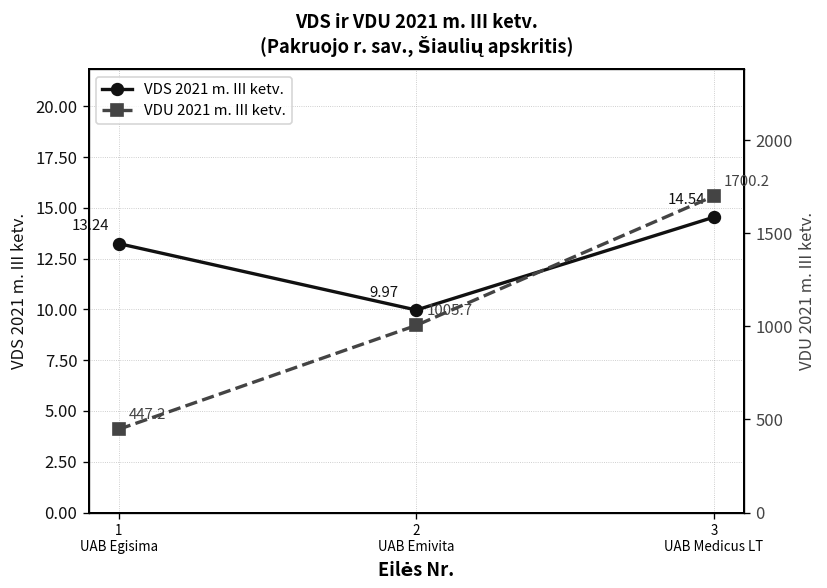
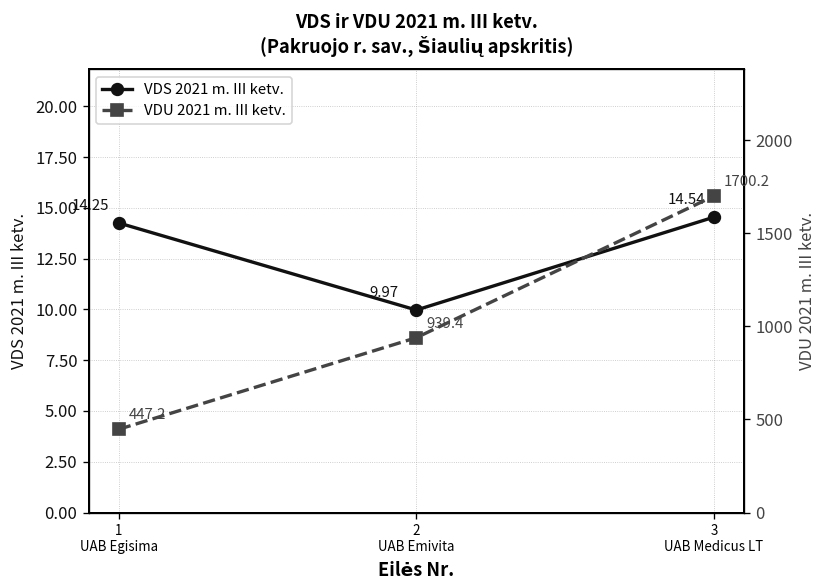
VDS 2021 m. III ketv., 1 UAB Egisima: 13.24 -> 14.25
VDU 2021 m. III ketv., 2 UAB Emivita: 1005.7 -> 939.4
